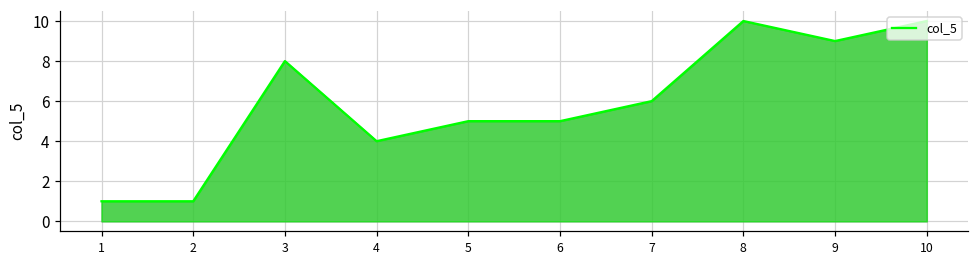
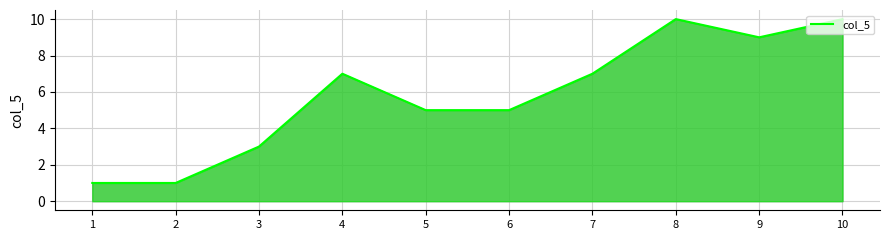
3: 8 -> 3
4: 4 -> 7
7: 6 -> 7
